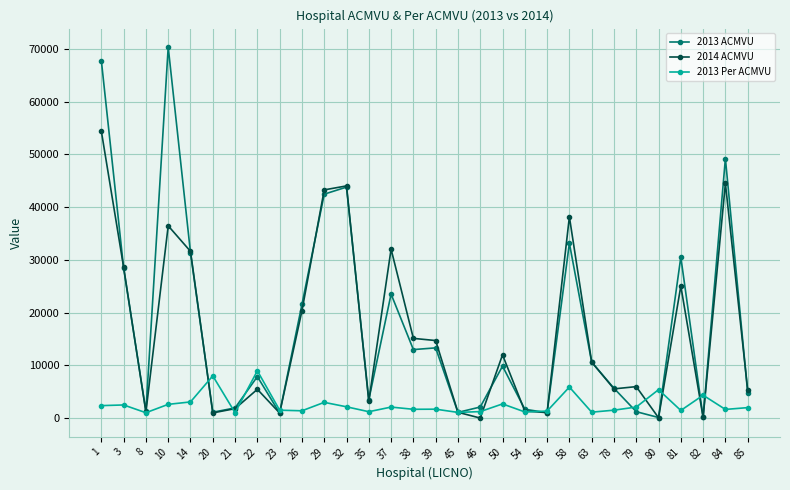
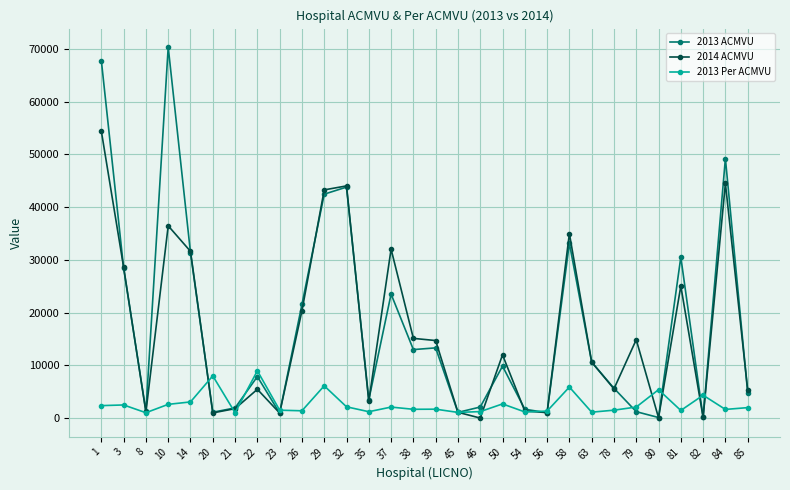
2013 Per ACMVU, 29: 3000 -> 6000
2014 ACMVU, 58: 38000 -> 35000
2014 ACMVU, 79: 6000 -> 15000
